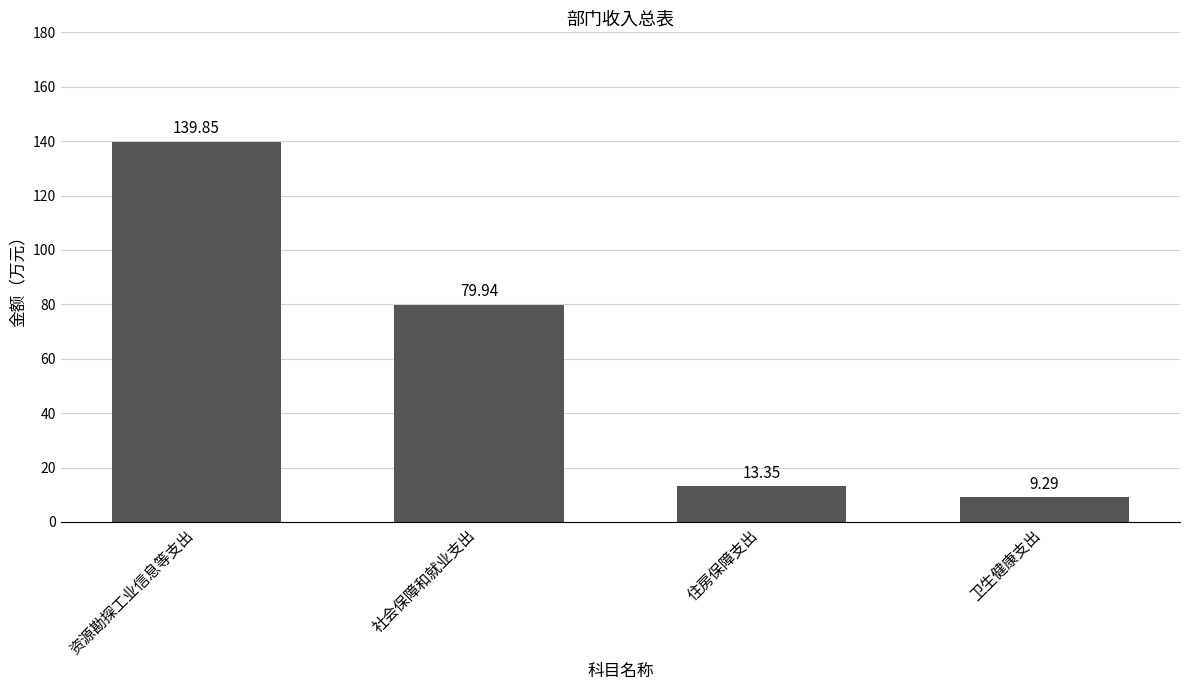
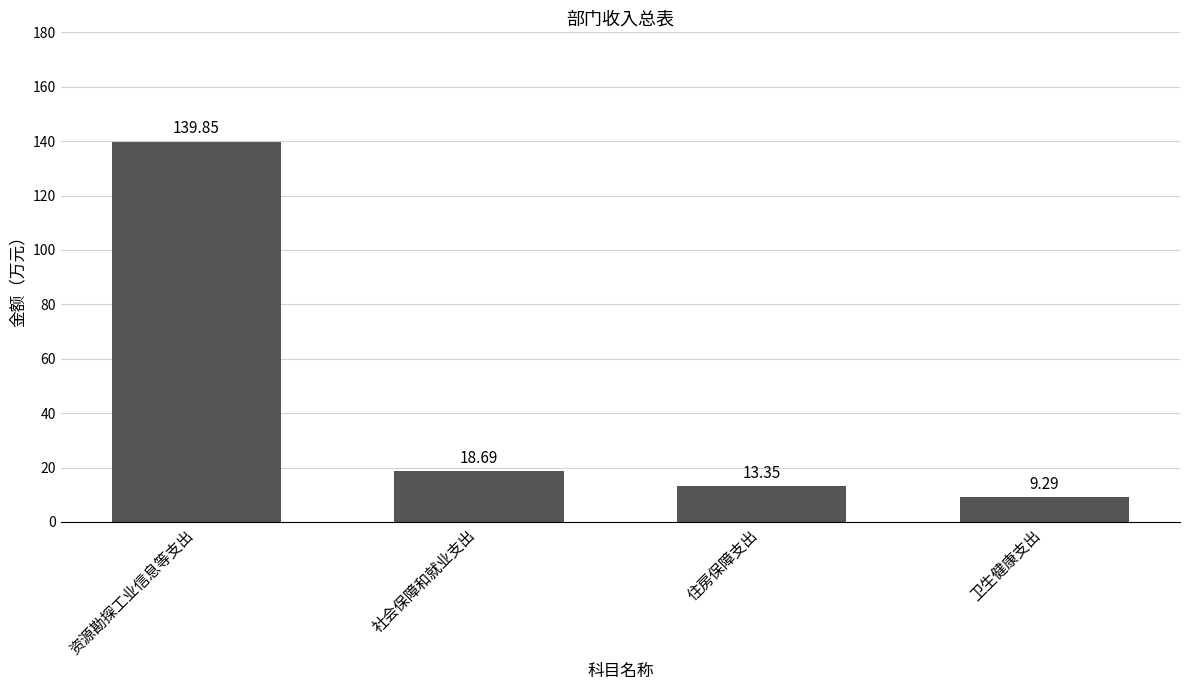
社会保障和就业支出: 79.94 -> 18.69
